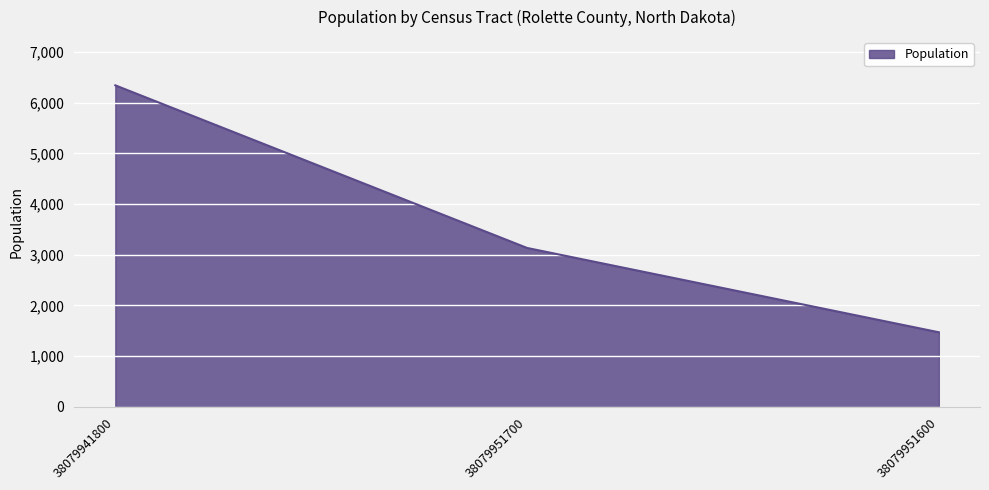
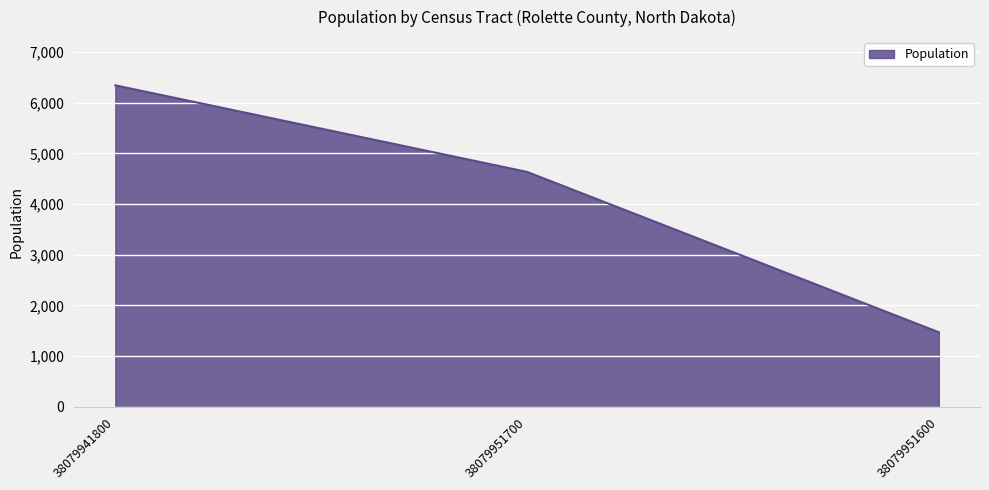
38079951700: 3,100 -> 4,600
